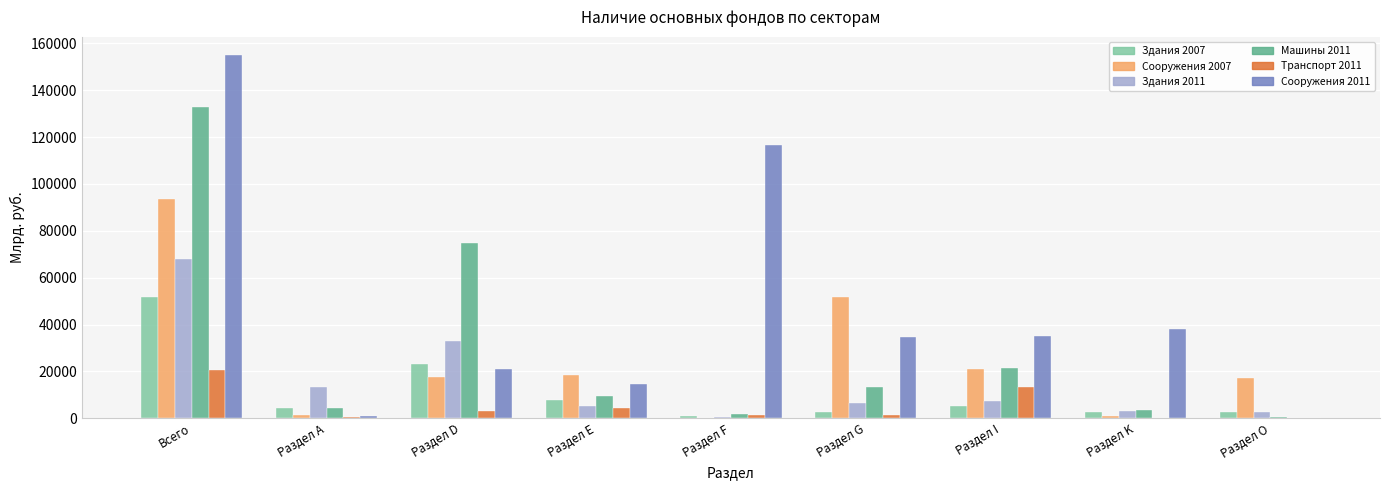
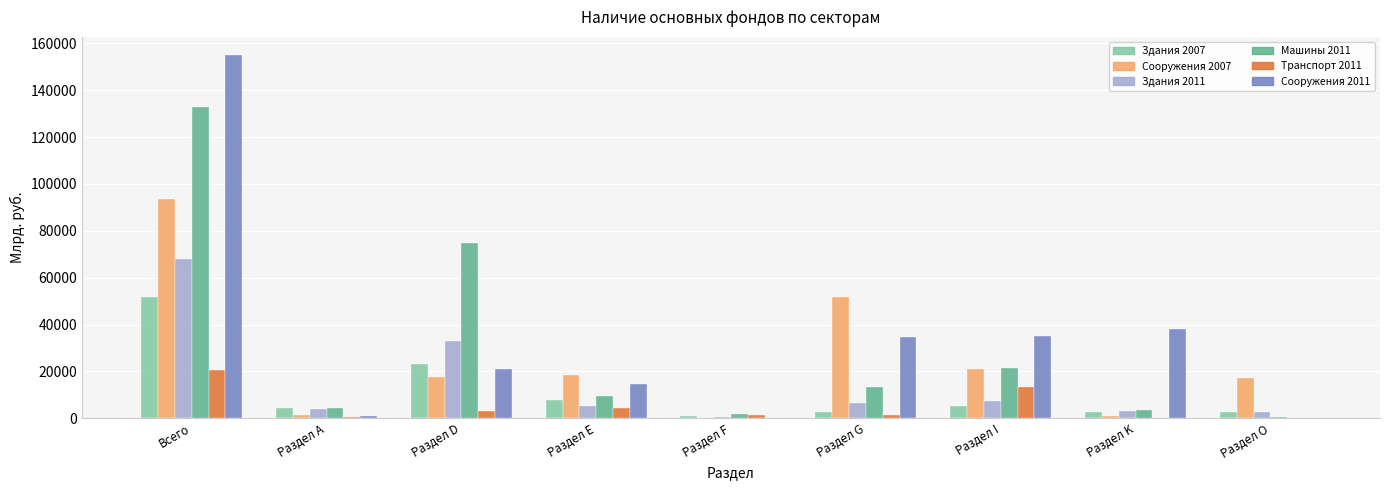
Здания 2011, Раздел А: 13000 -> 4000
Сооружения 2011, Раздел F: 116000 -> 0
